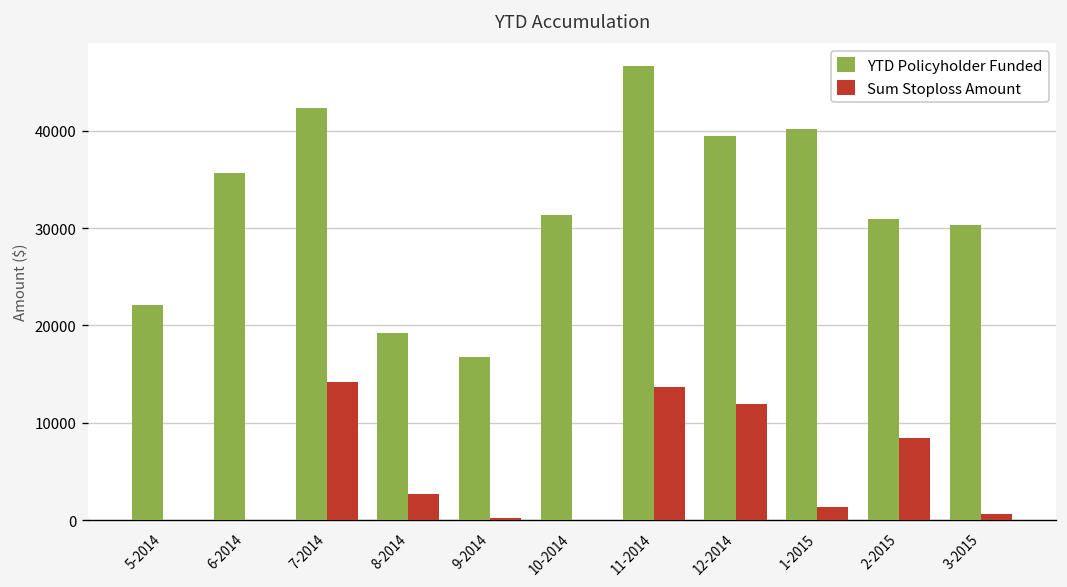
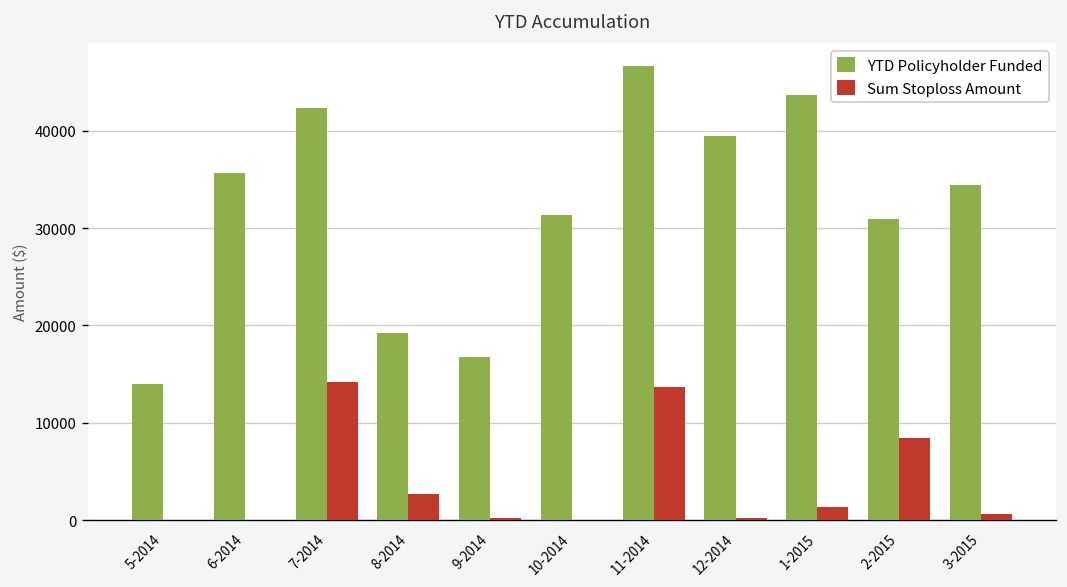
YTD Policyholder Funded, 5-2014: 22000 -> 14000
Sum Stoploss Amount, 12-2014: 12000 -> 0
YTD Policyholder Funded, 1-2015: 40000 -> 44000
YTD Policyholder Funded, 3-2015: 30000 -> 34000
